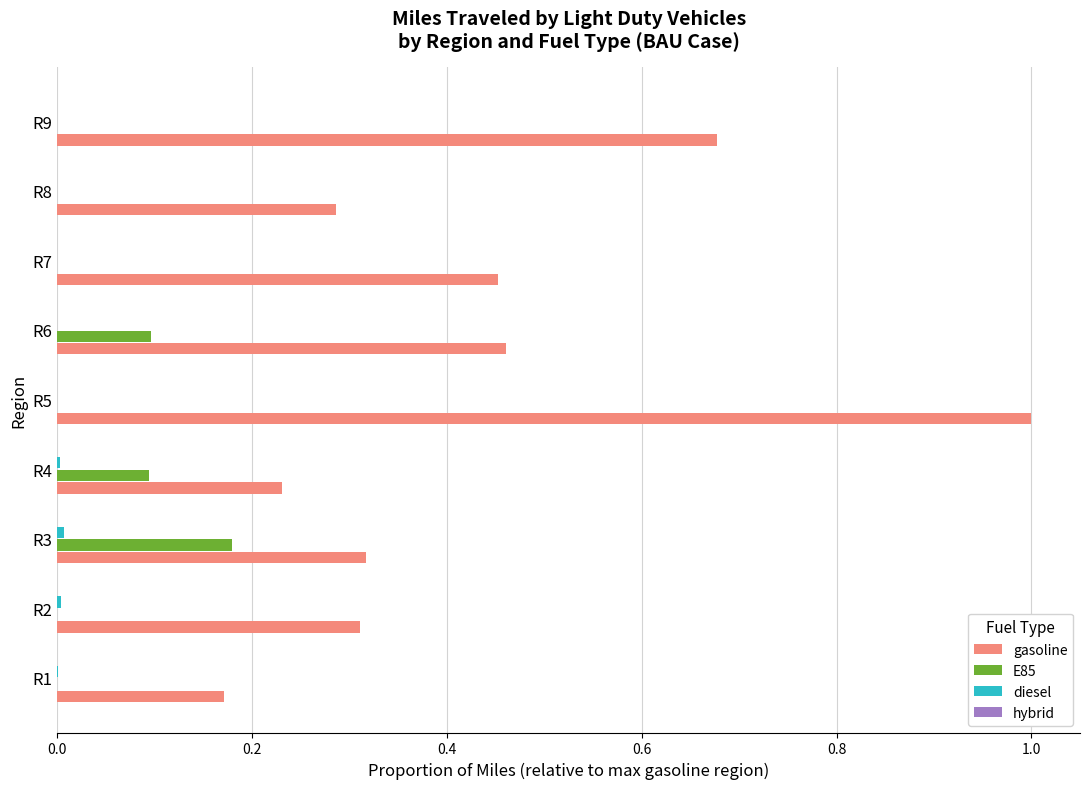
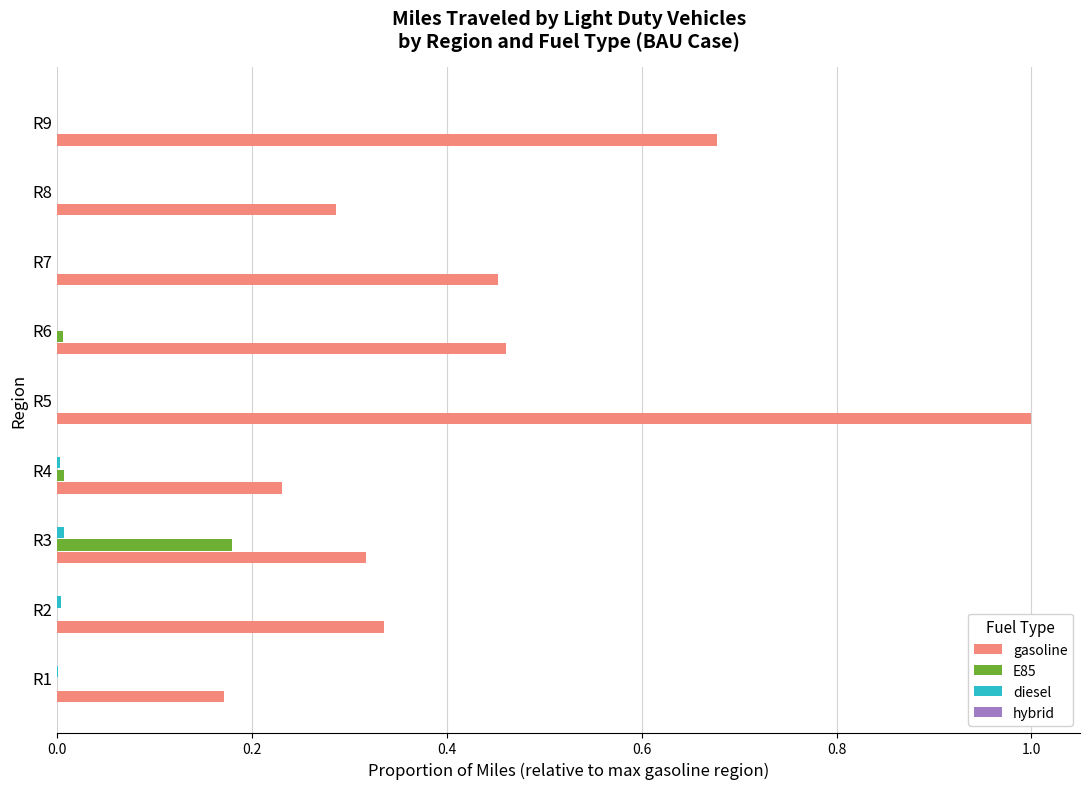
E85, R6: 0.10 -> 0.01
E85, R4: 0.09 -> 0.01
gasoline, R2: 0.31 -> 0.34
